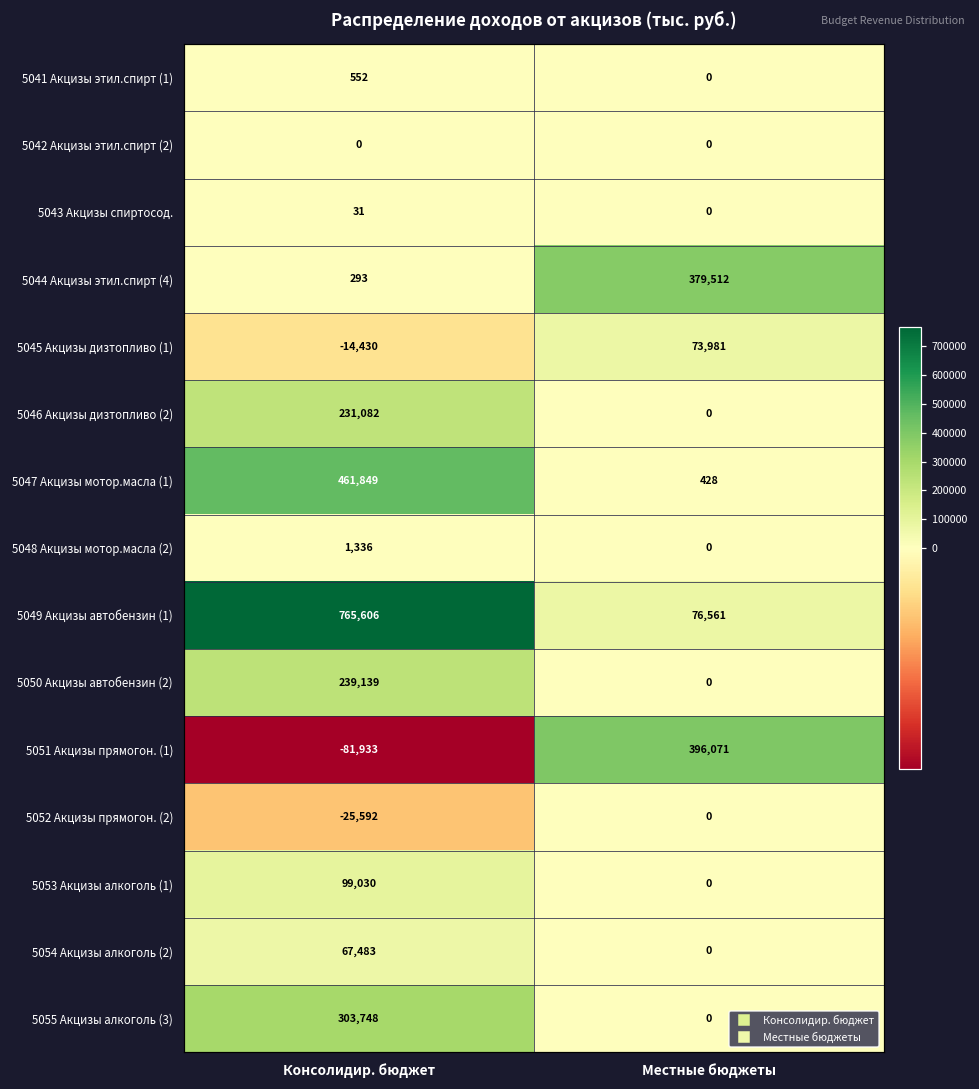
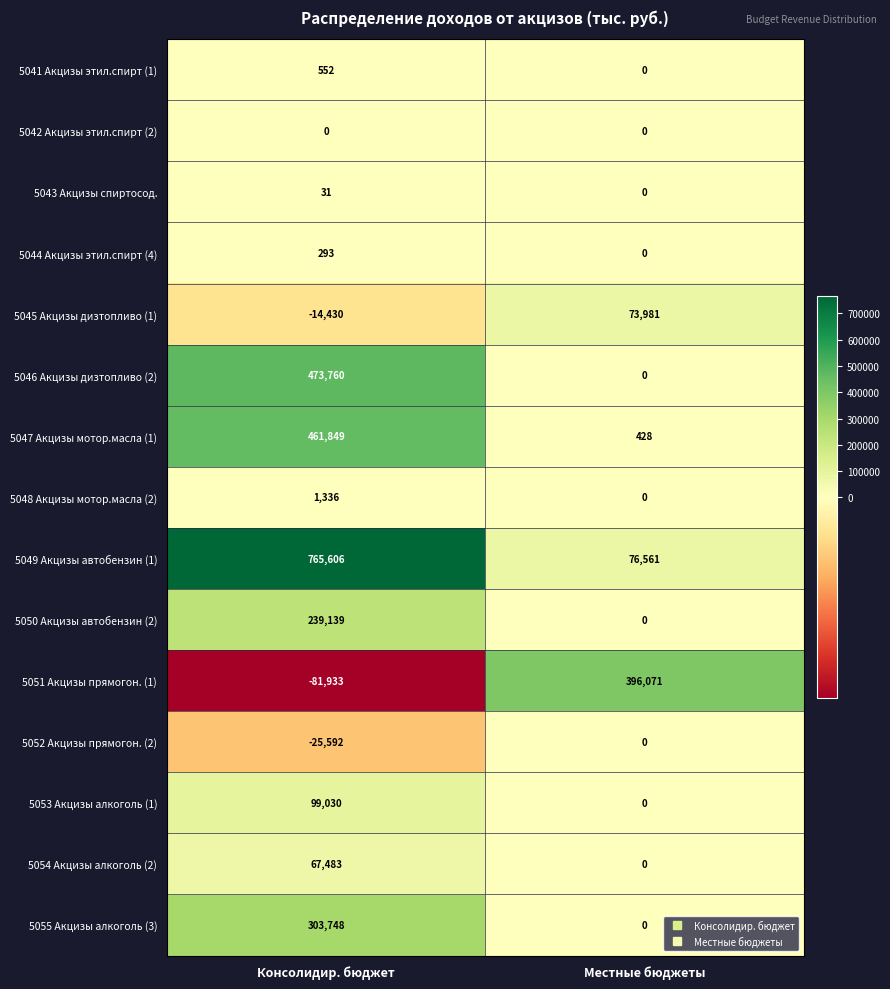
5044 Акцизы этил.спирт (4), Местные бюджеты: 379,512 -> 0
5046 Акцизы дизтопливо (2), Консолидир. бюджет: 231,082 -> 473,760
